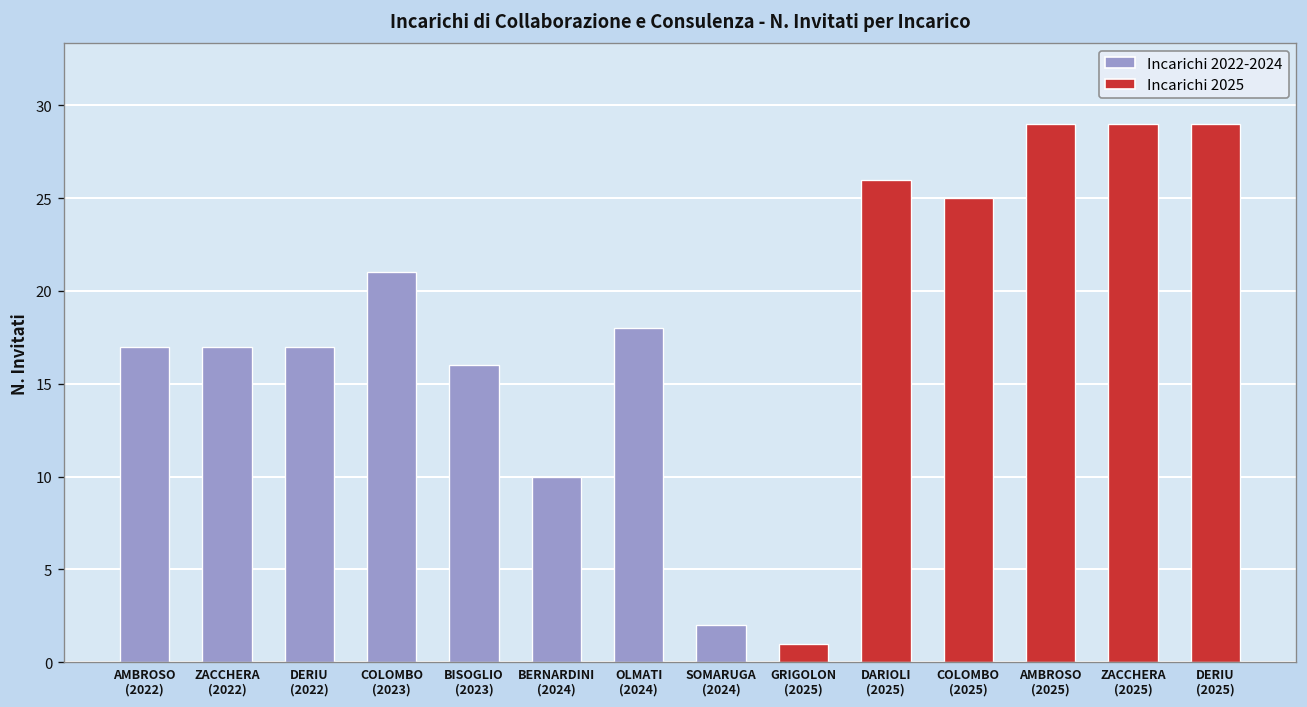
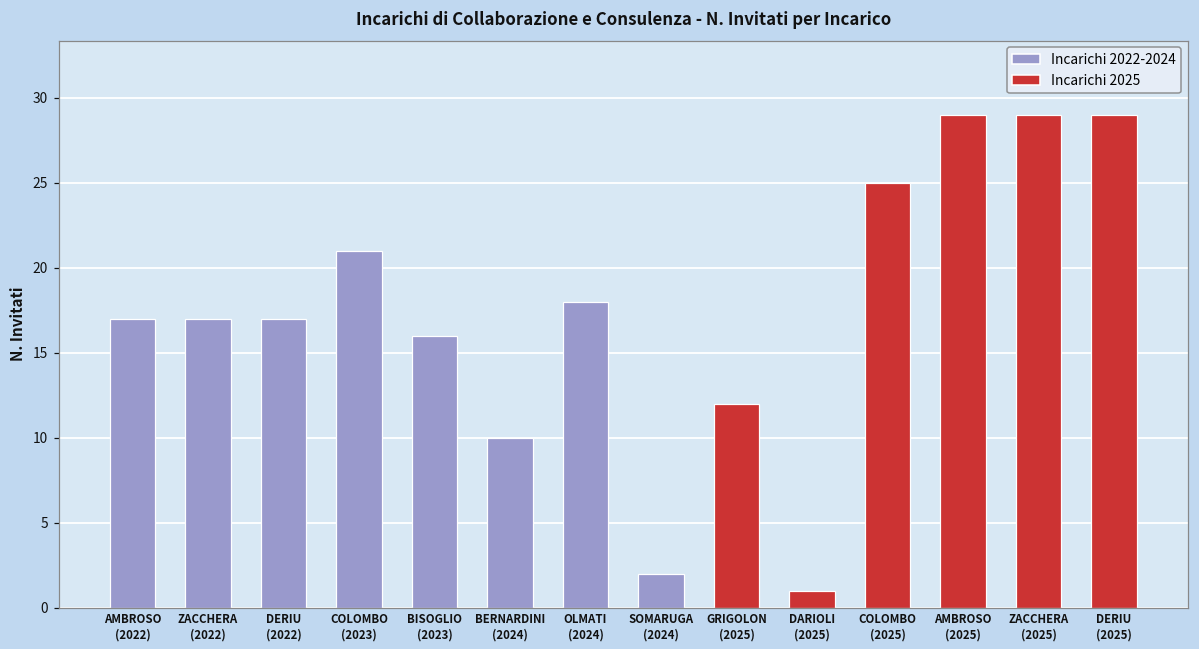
GRIGOLON (2025): 1 -> 12
DARIOLI (2025): 26 -> 1
